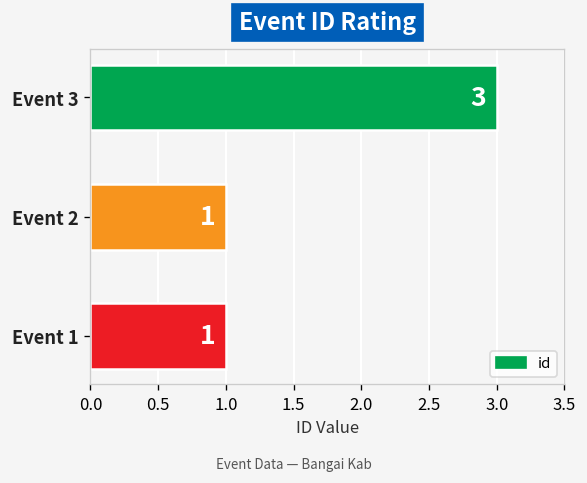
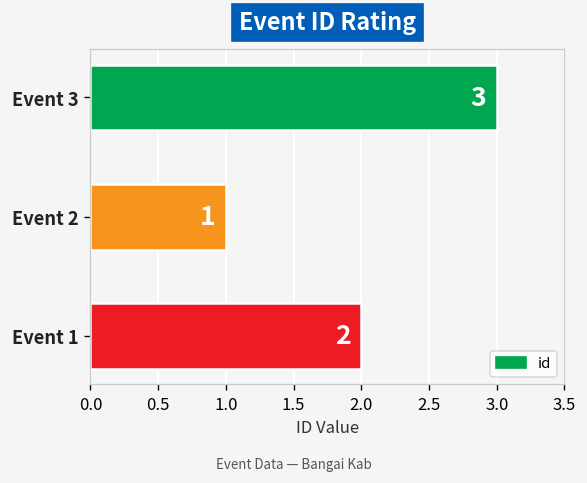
Event 1: 1 -> 2
